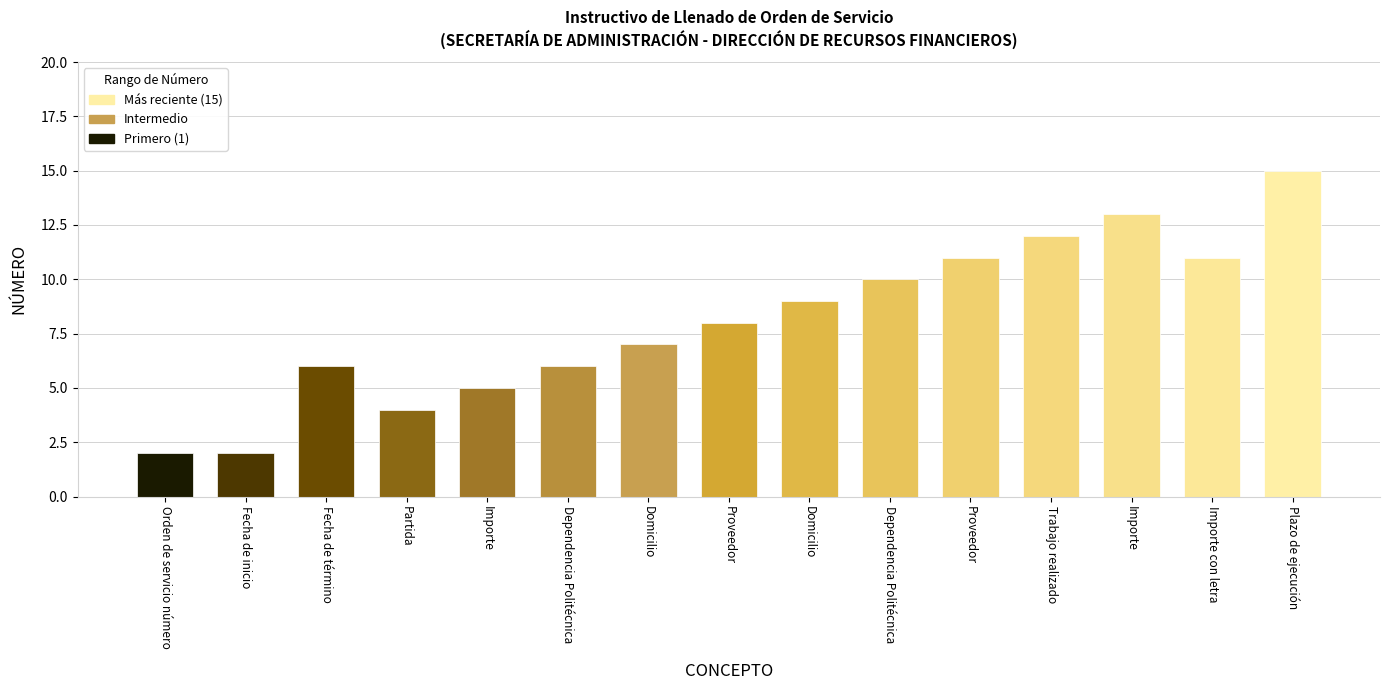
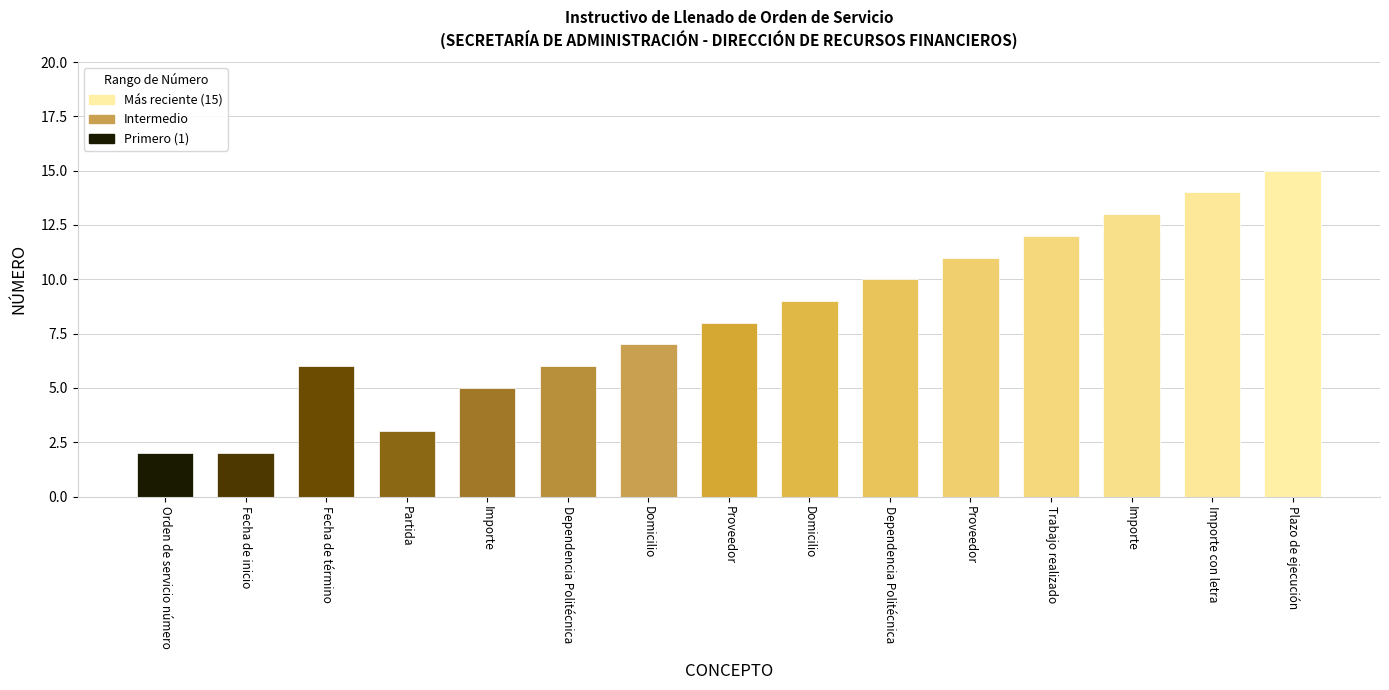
Partida: 4 -> 3
Importe con letra: 11 -> 14
